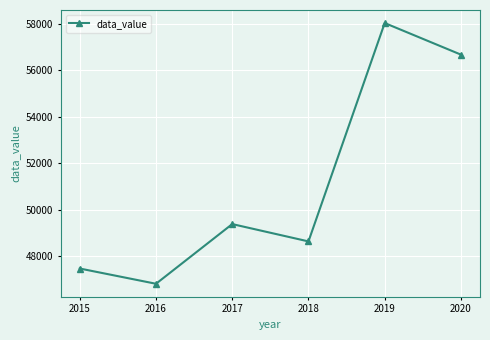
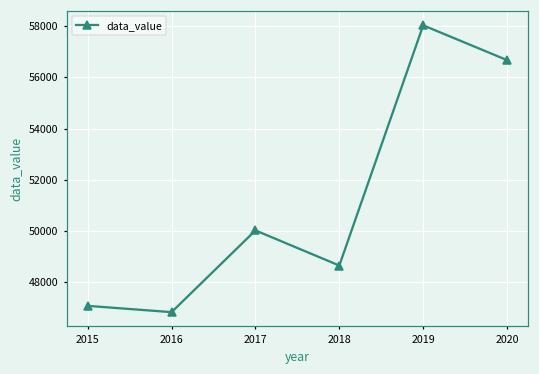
2015: 47500 -> 47100
2017: 49400 -> 50000
